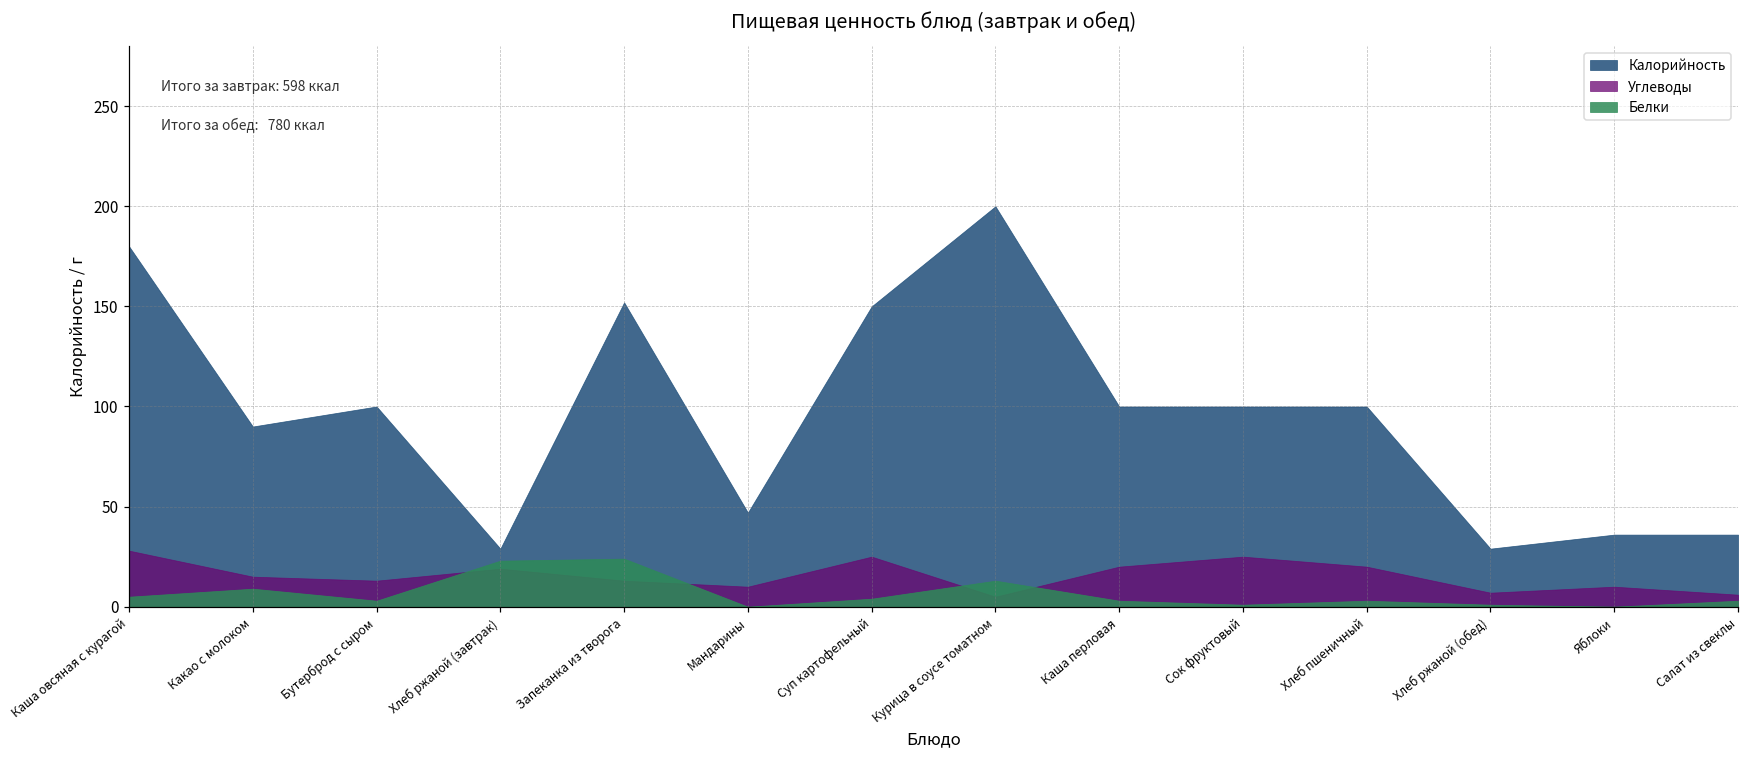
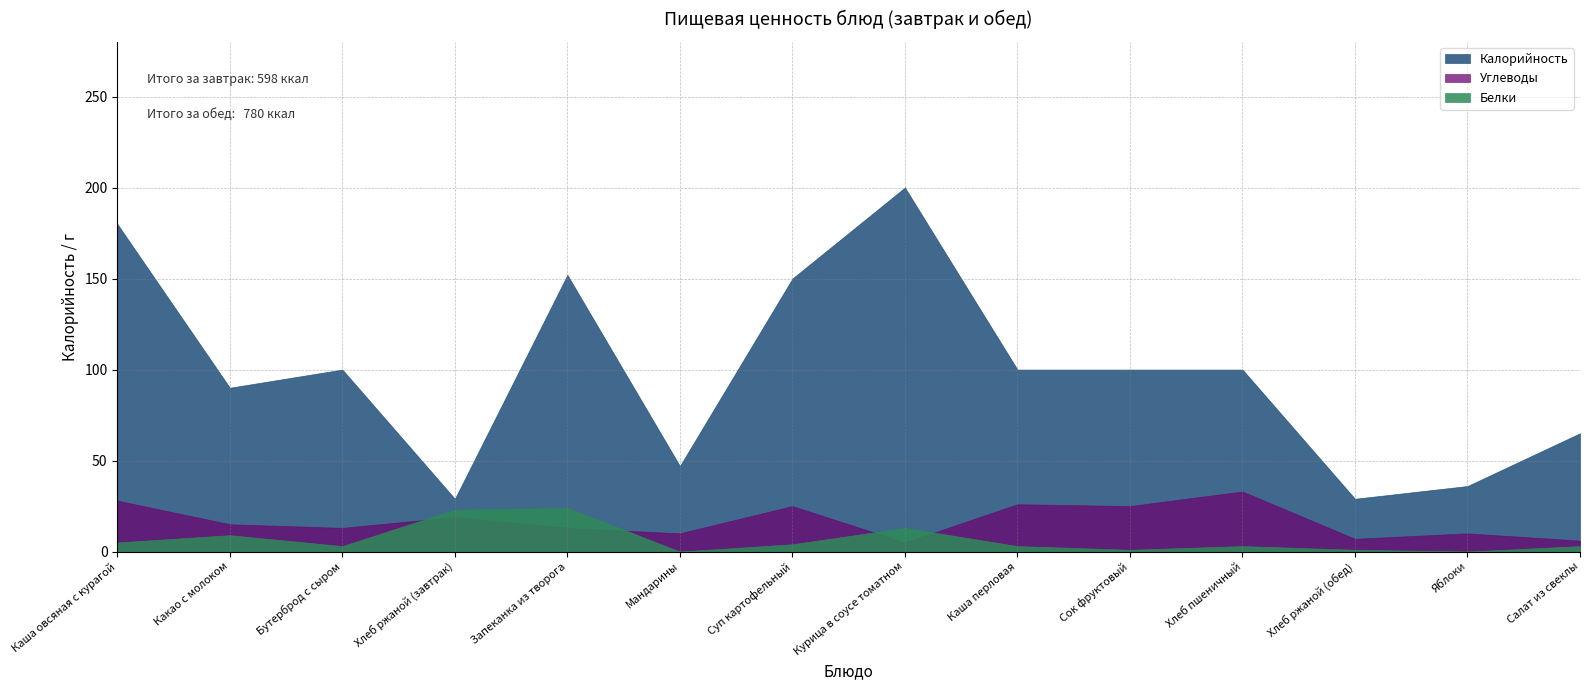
Углеводы, Каша перловая: 20 -> 26
Углеводы, Хлеб пшеничный: 20 -> 33
Калорийность, Салат из свеклы: 36 -> 65
